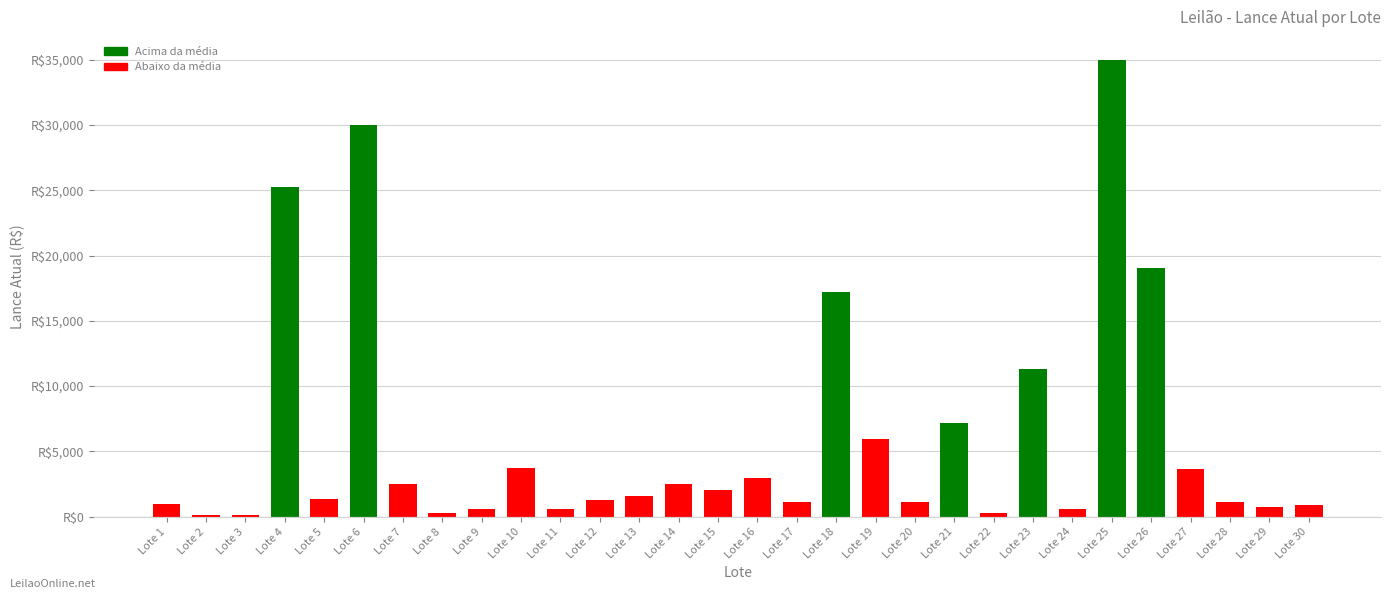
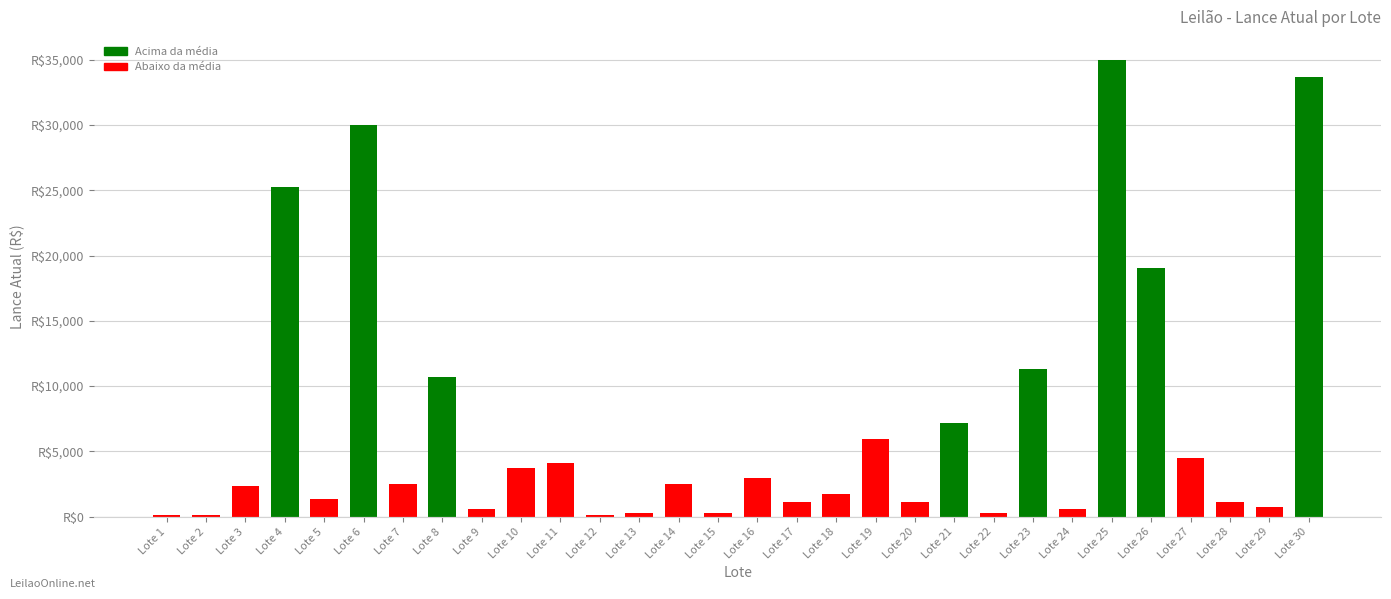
Lote 1: R$1,000 -> R$100
Lote 3: R$100 -> R$2,400
Lote 8: R$300 -> R$10,700
Lote 11: R$600 -> R$4,100
Lote 12: R$1,300 -> R$100
Lote 13: R$1,600 -> R$300
Lote 15: R$2,100 -> R$300
Lote 18: R$17,200 -> R$1,700
Lote 27: R$3,600 -> R$4,500
Lote 30: R$900 -> R$33,700
